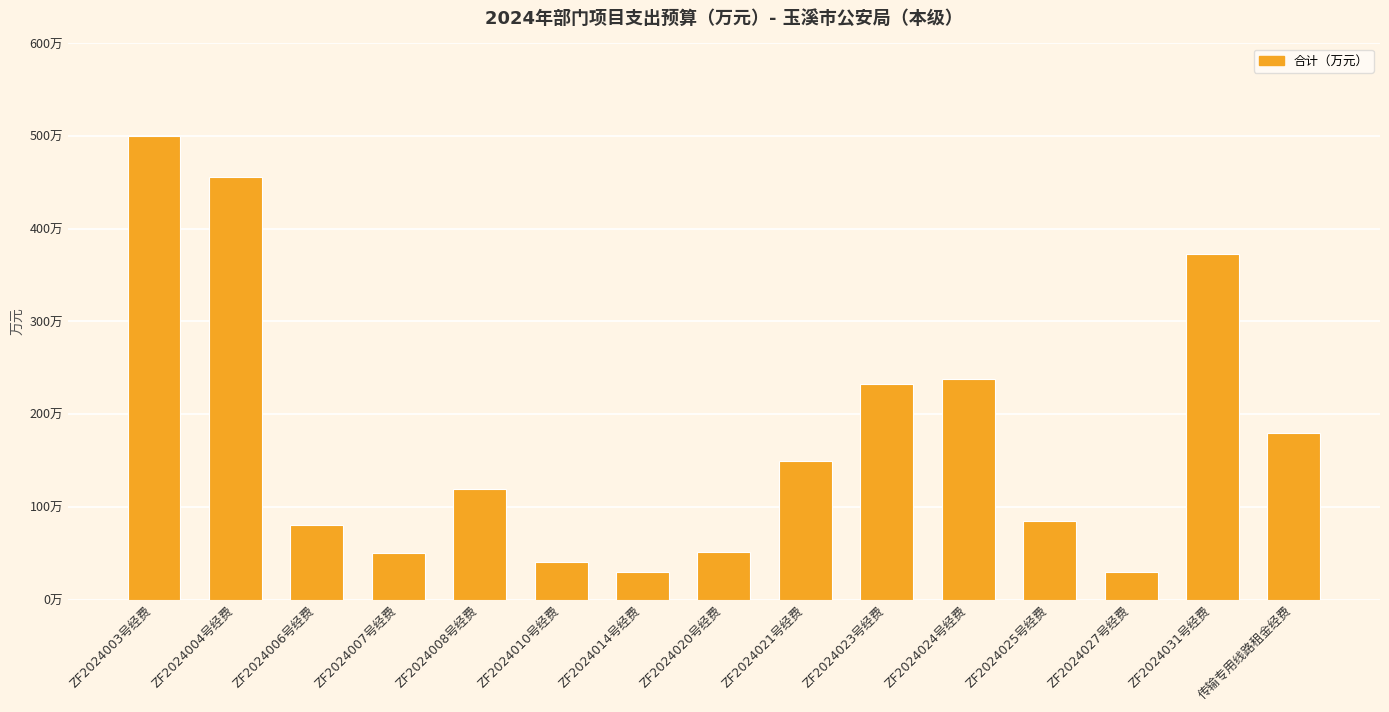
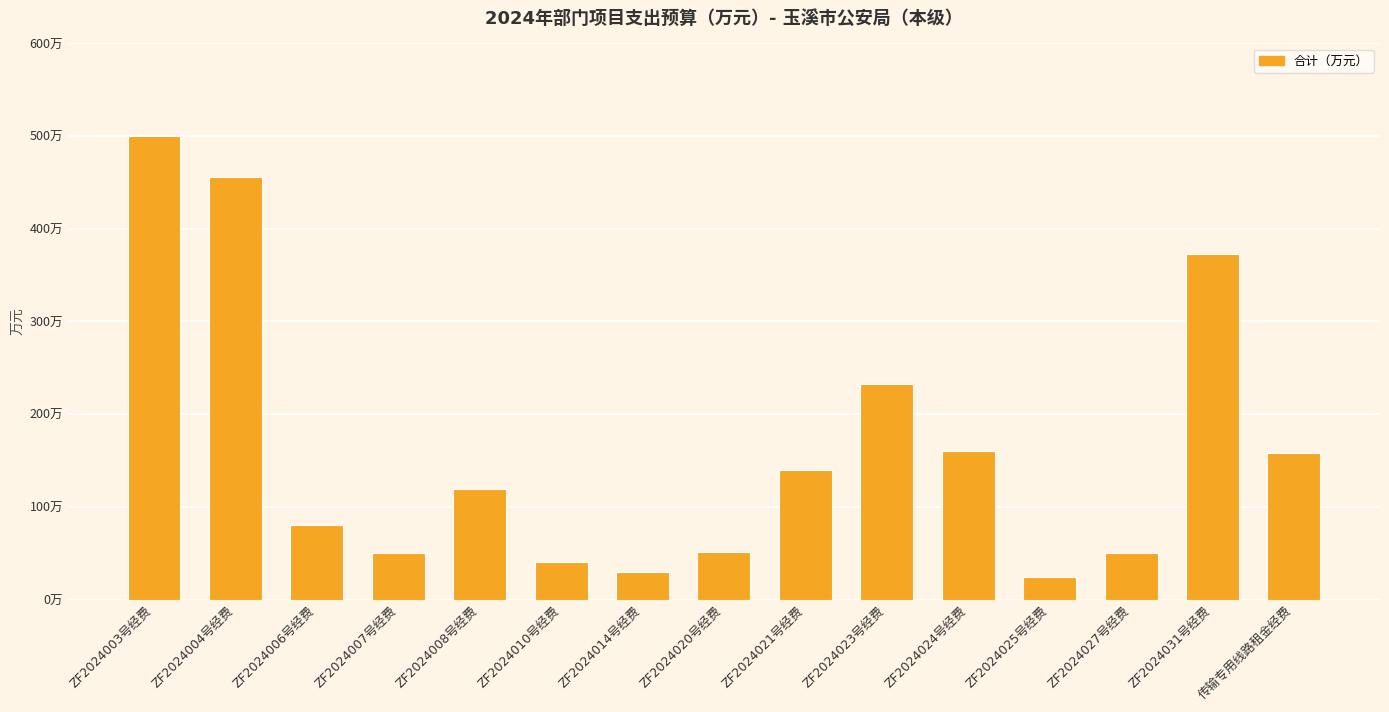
ZF2024021号经费: 150万 -> 140万
ZF2024024号经费: 240万 -> 160万
ZF2024025号经费: 90万 -> 20万
ZF2024027号经费: 30万 -> 50万
传输专用线路租金经费: 180万 -> 160万
